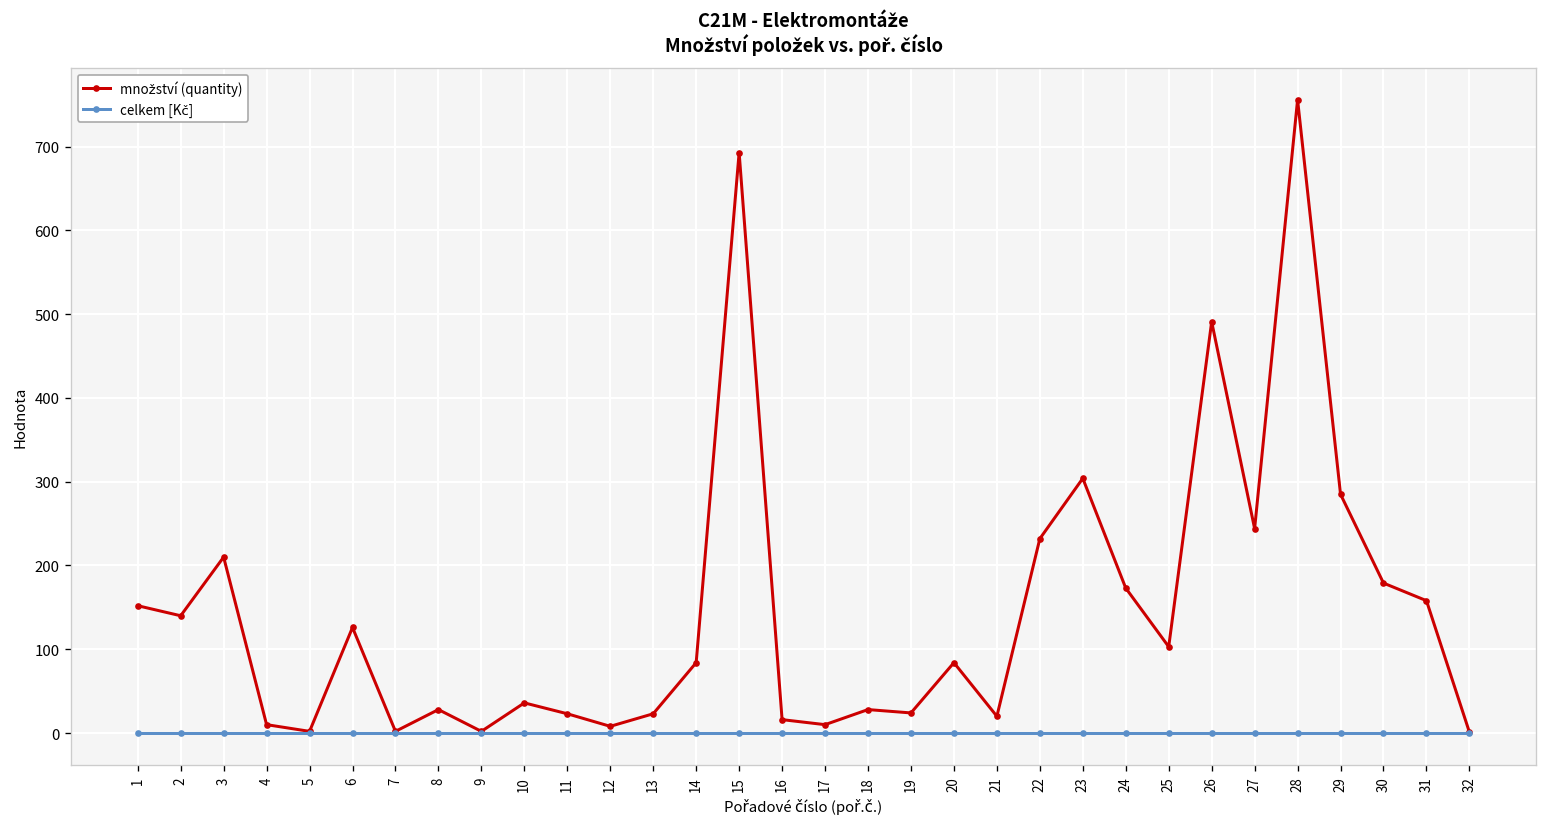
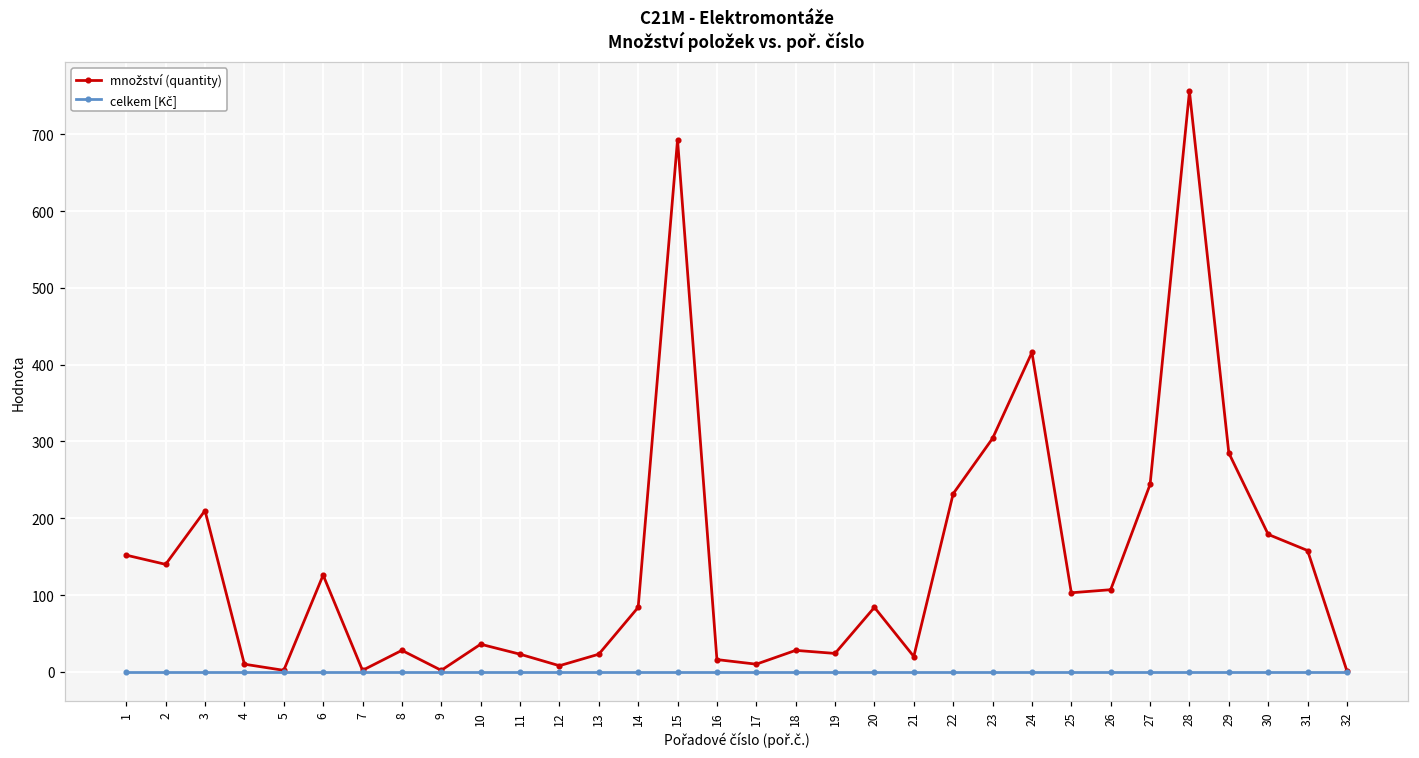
množství (quantity), 24: 170 -> 420
množství (quantity), 26: 490 -> 110
